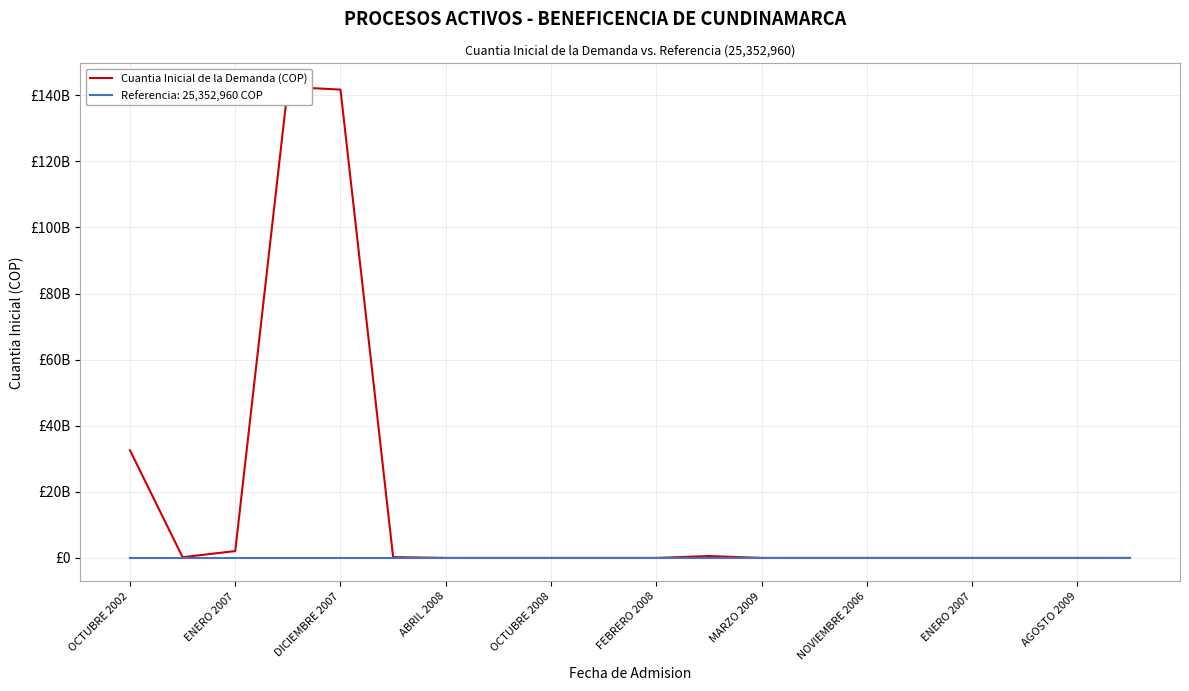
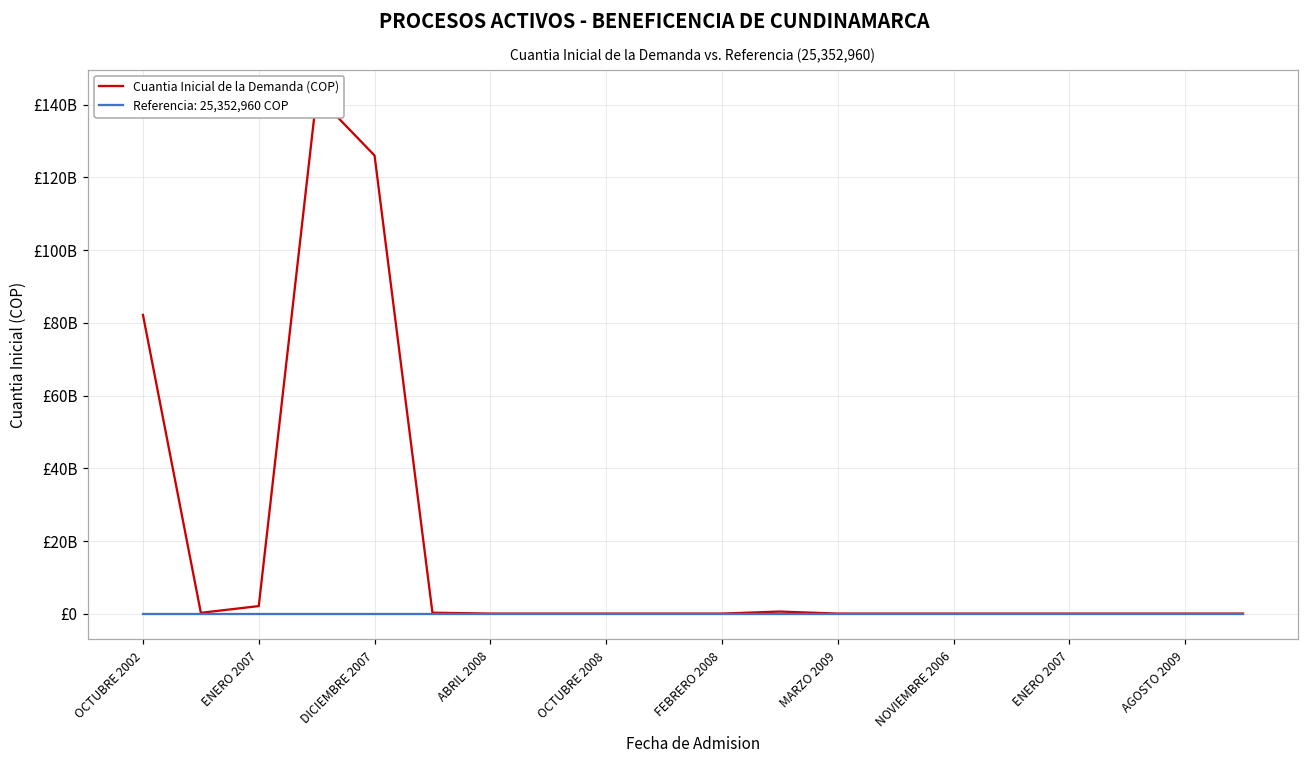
Cuantia Inicial de la Demanda (COP), OCTUBRE 2002: £33000000000 -> £82000000000
Cuantia Inicial de la Demanda (COP), DICIEMBRE 2007: £142000000000 -> £126000000000
